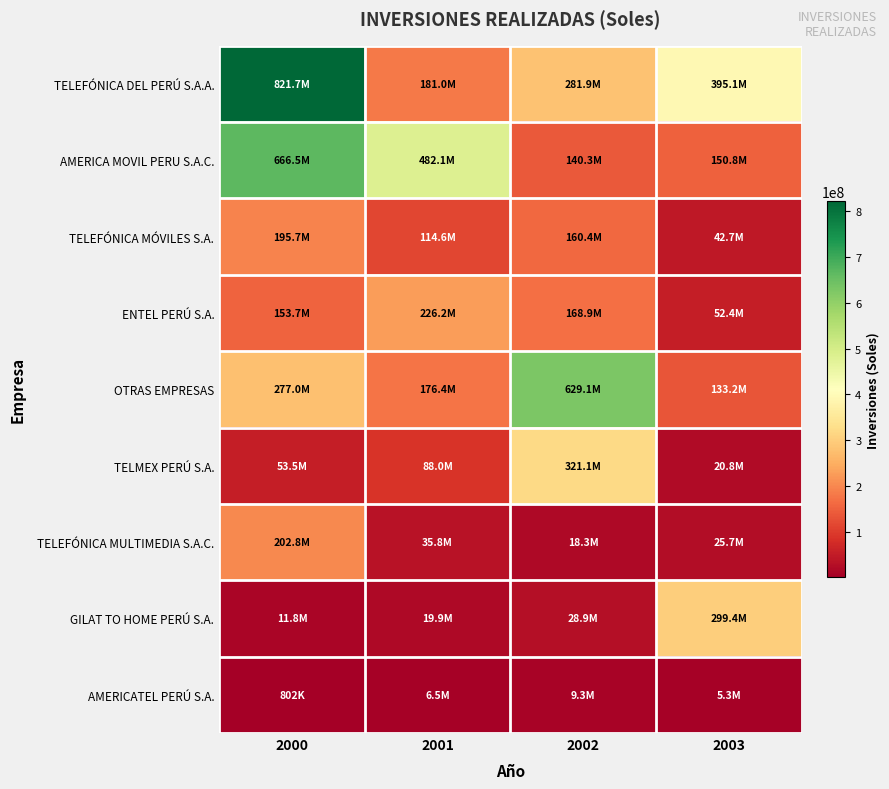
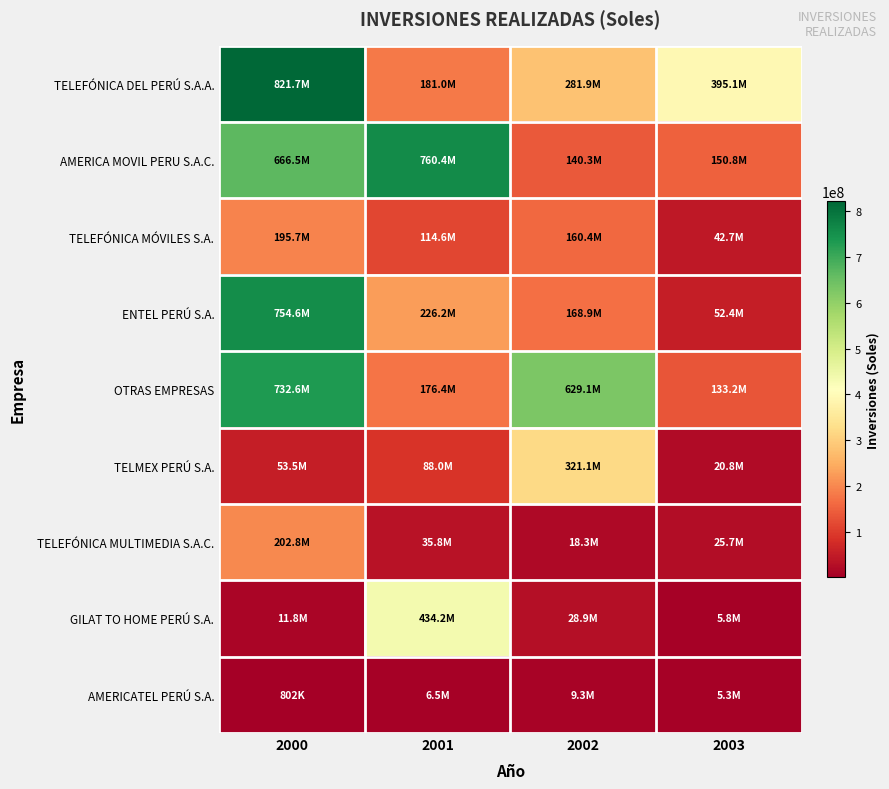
AMERICA MOVIL PERU S.A.C., 2001: 482.1M -> 760.4M
ENTEL PERÚ S.A., 2000: 153.7M -> 754.6M
OTRAS EMPRESAS, 2000: 277.0M -> 732.6M
GILAT TO HOME PERÚ S.A., 2001: 19.9M -> 434.2M
GILAT TO HOME PERÚ S.A., 2003: 299.4M -> 5.8M
